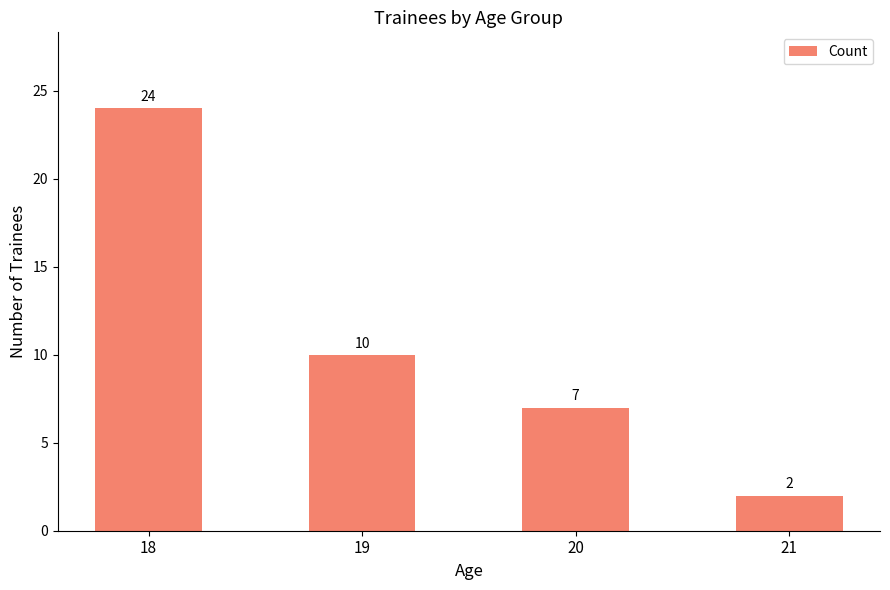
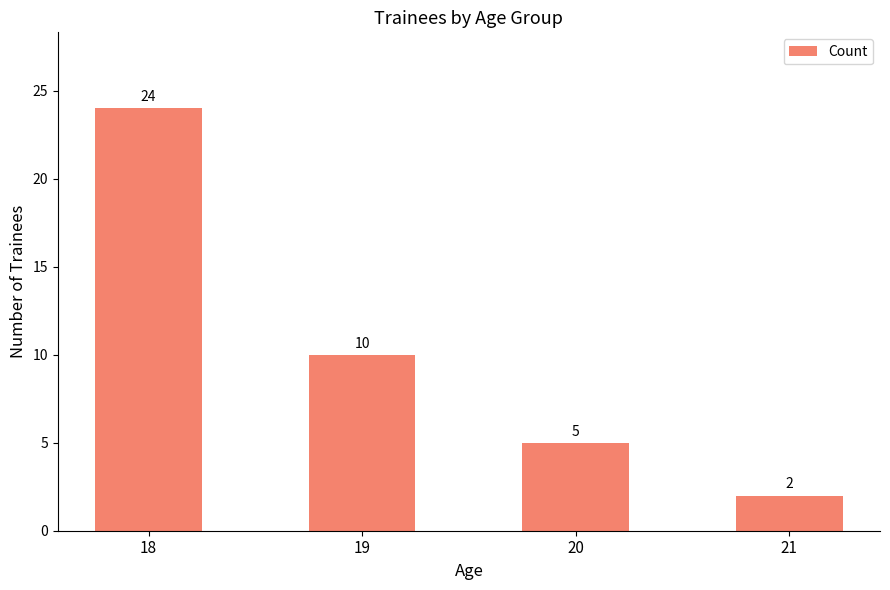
20: 7 -> 5
